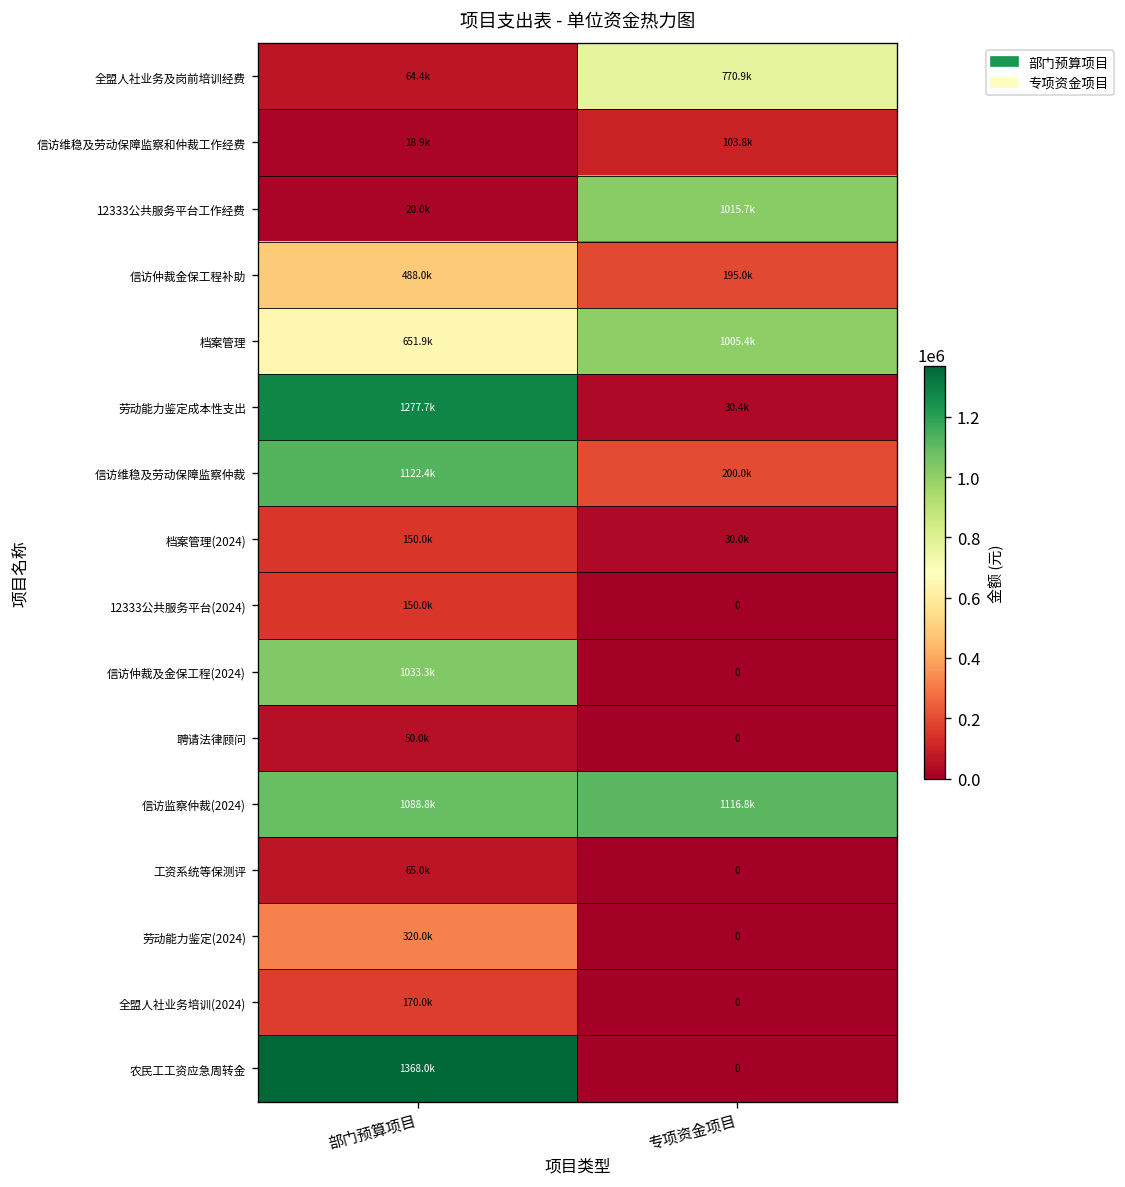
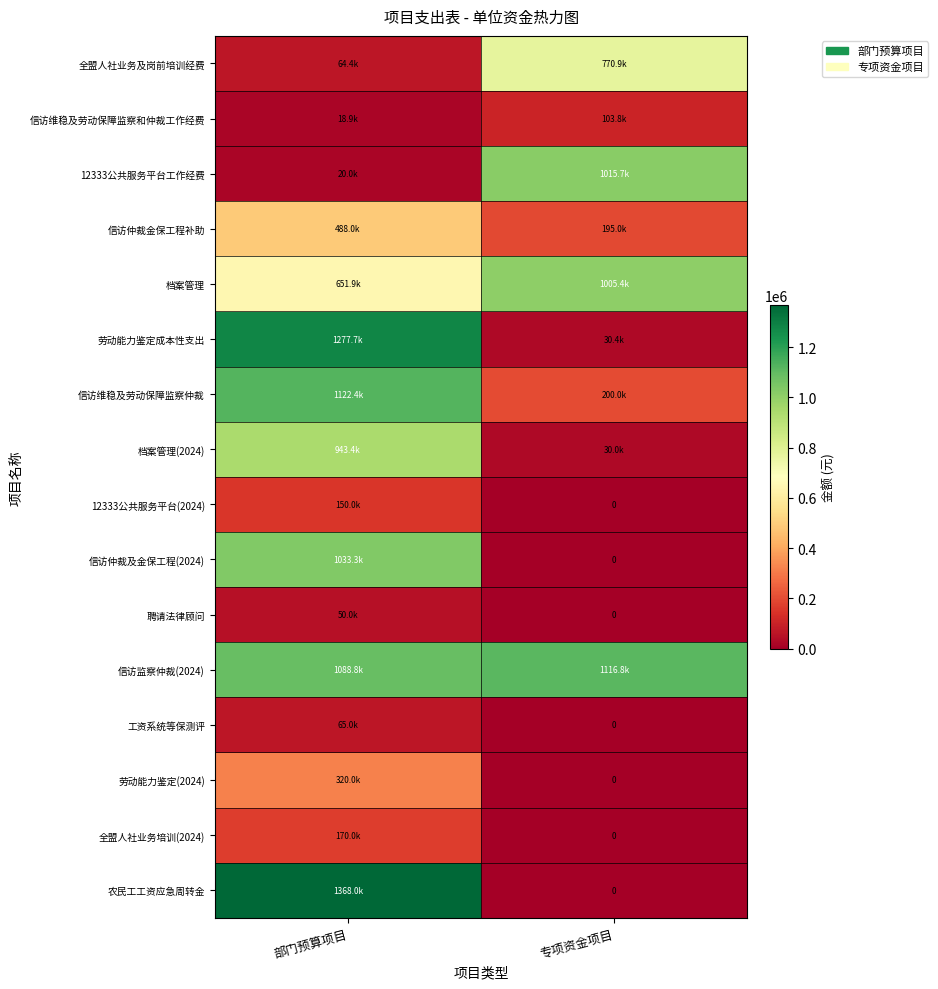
档案管理(2024), 部门预算项目: 150.0k -> 943.4k
